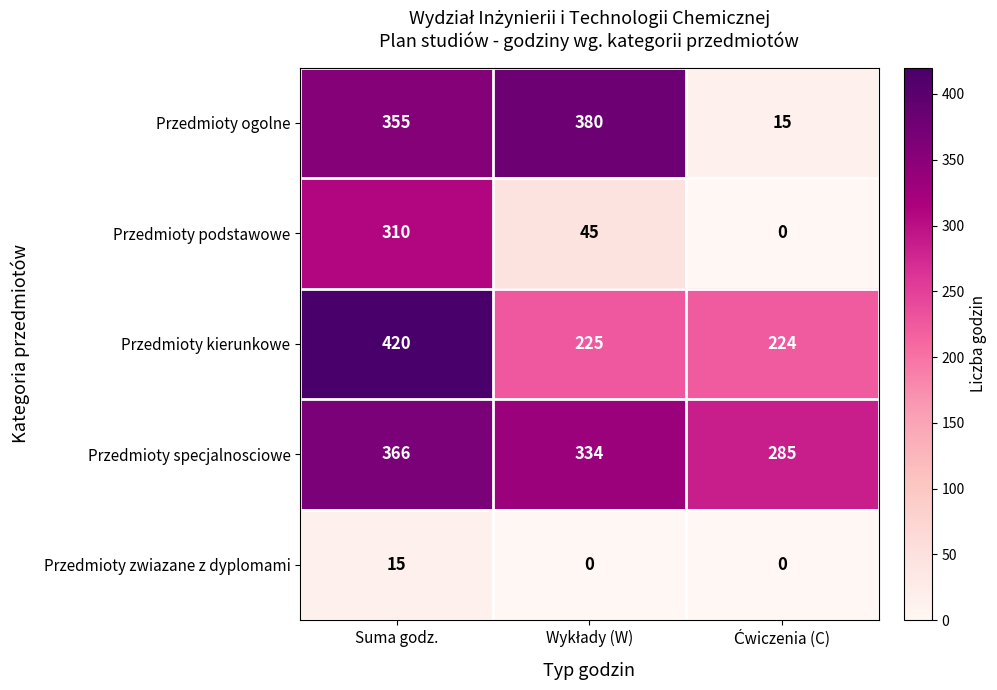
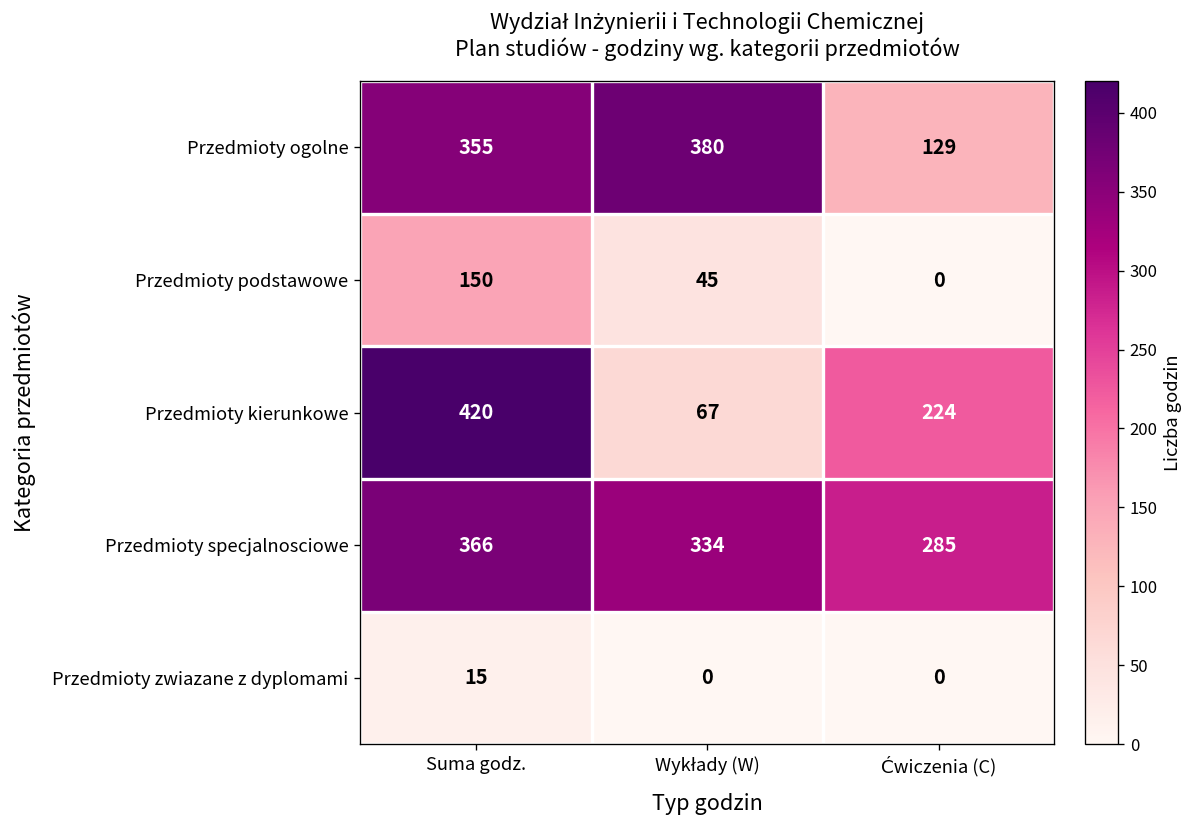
Przedmioty ogolne, Ćwiczenia (C): 15 -> 129
Przedmioty podstawowe, Suma godz.: 310 -> 150
Przedmioty kierunkowe, Wykłady (W): 225 -> 67
